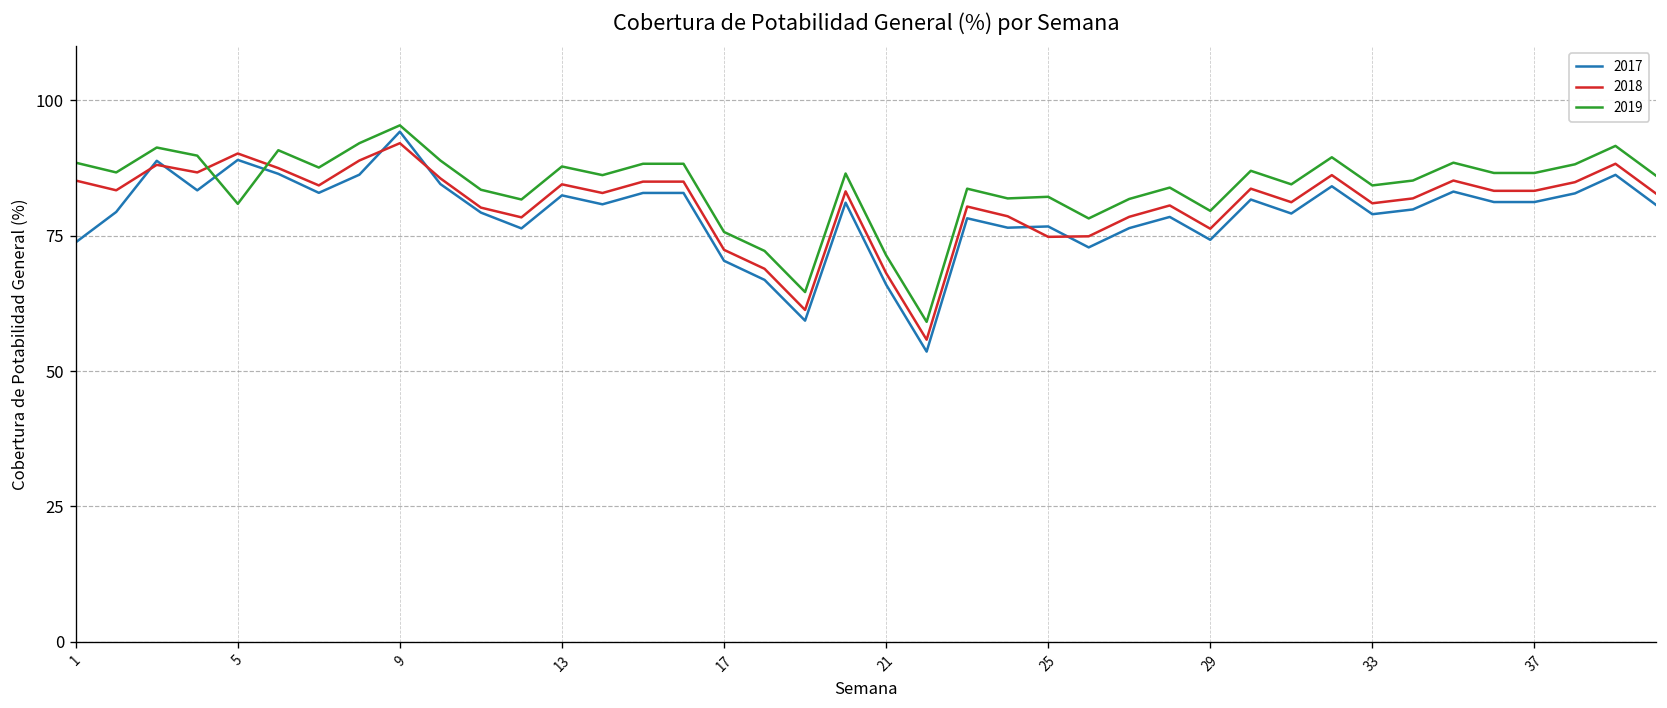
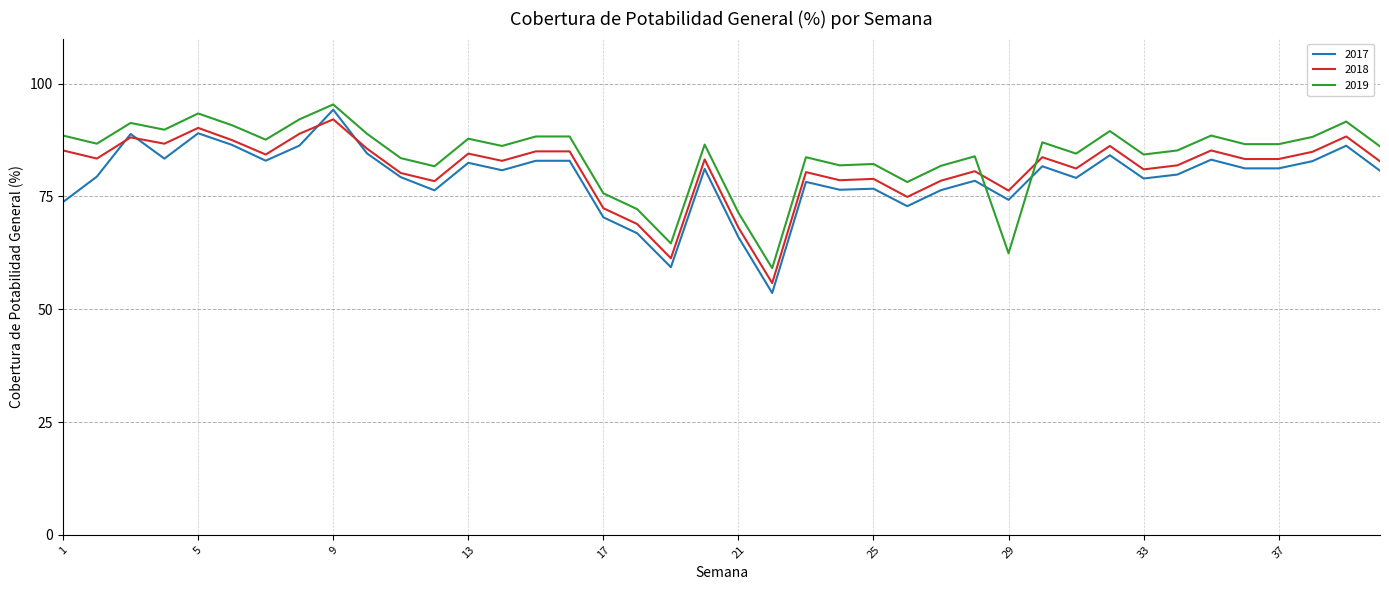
2019, 5: 81 -> 93
2018, 25: 75 -> 79
2019, 29: 80 -> 62
